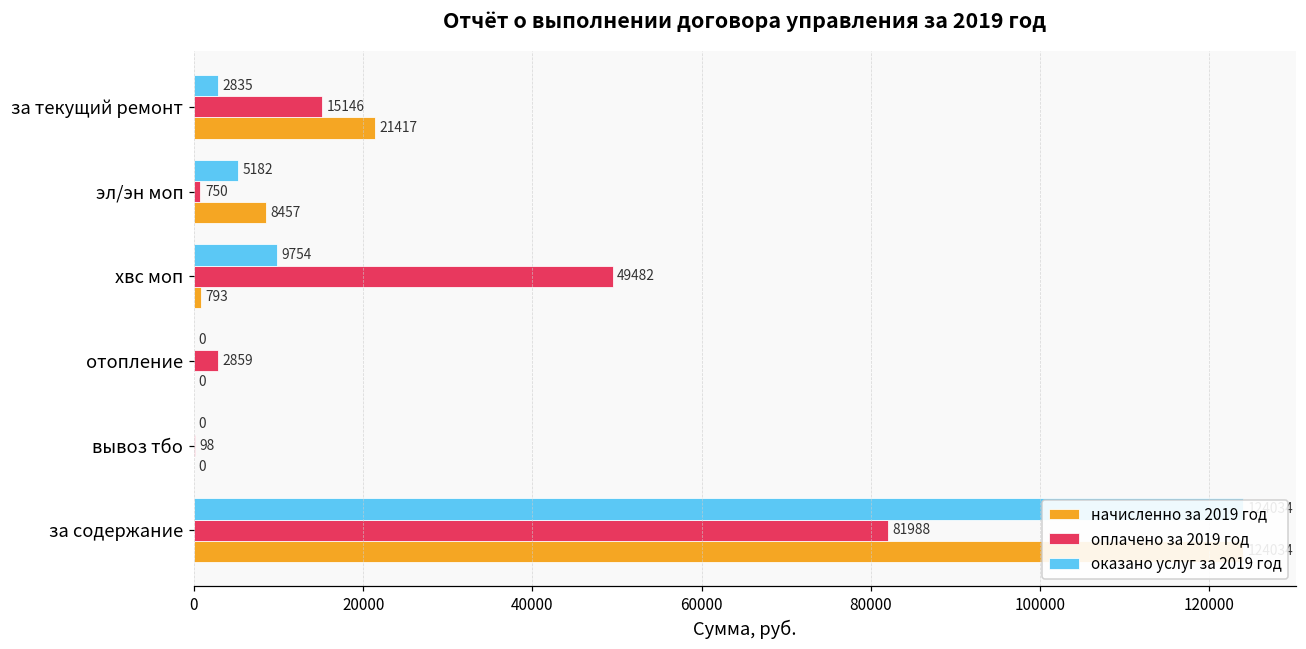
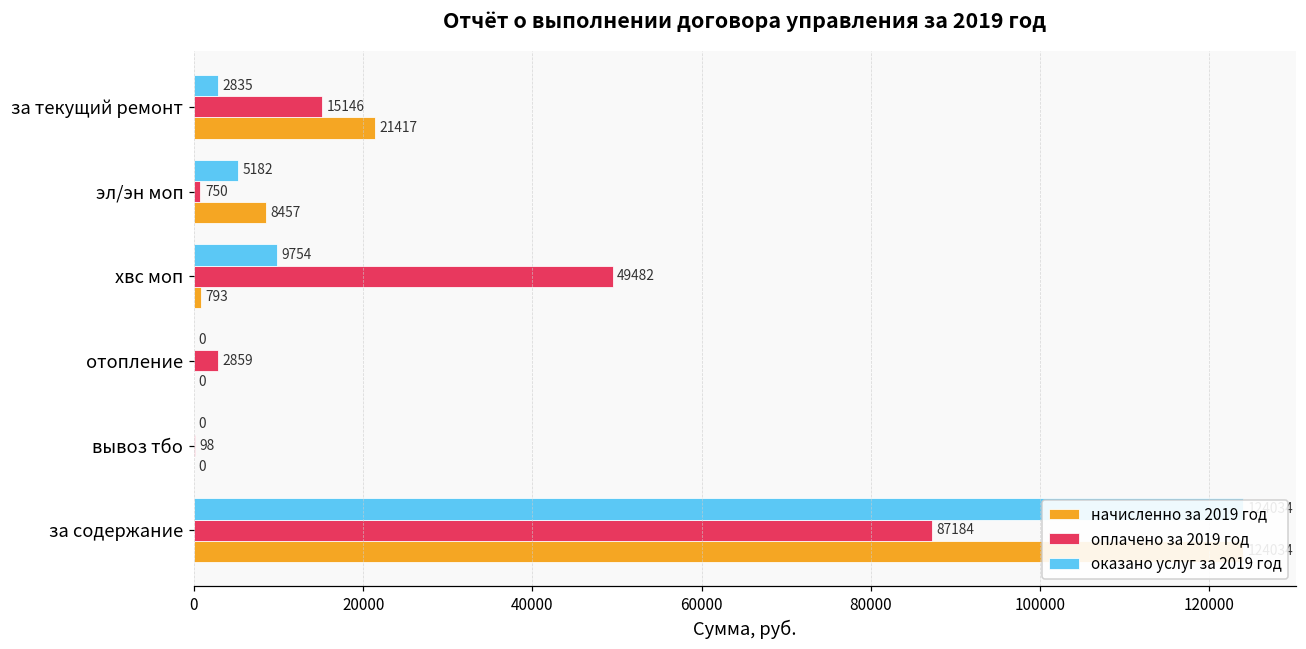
оплачено за 2019 год, за содержание: 81988 -> 87184
